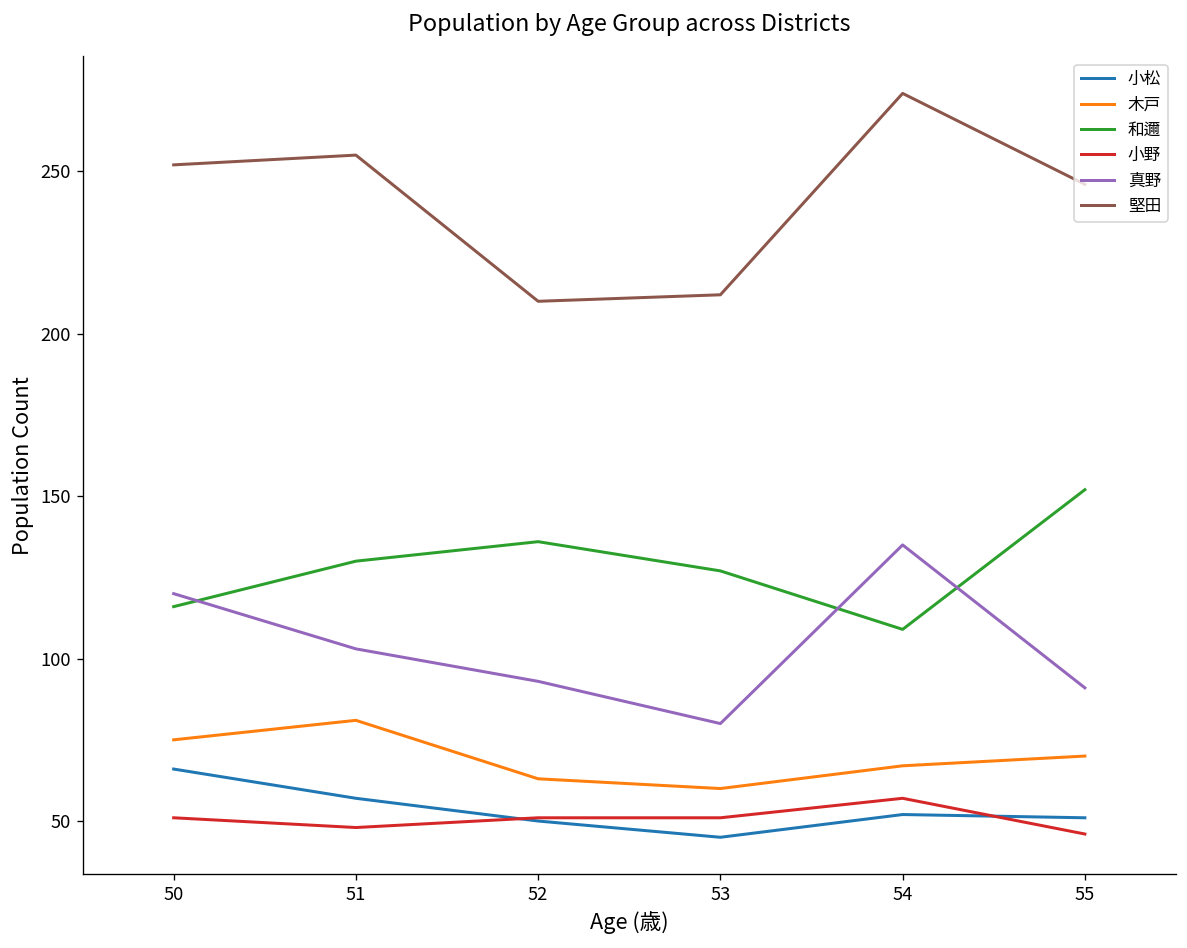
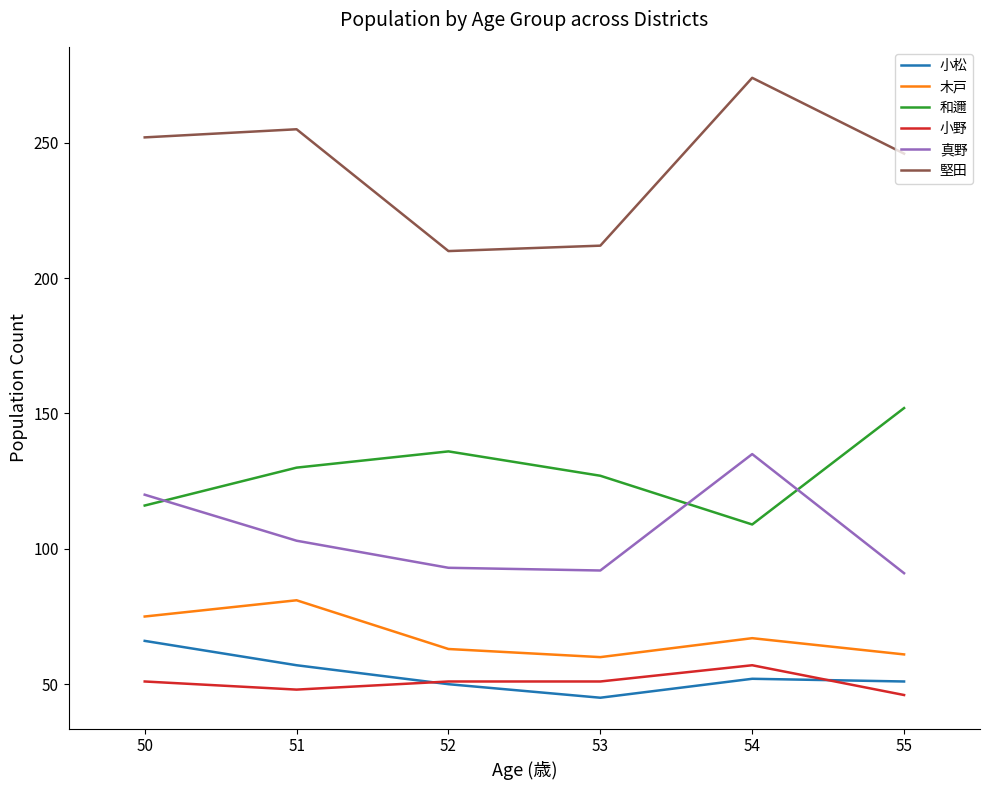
真野, 53: 80 -> 92
木戸, 55: 70 -> 61
